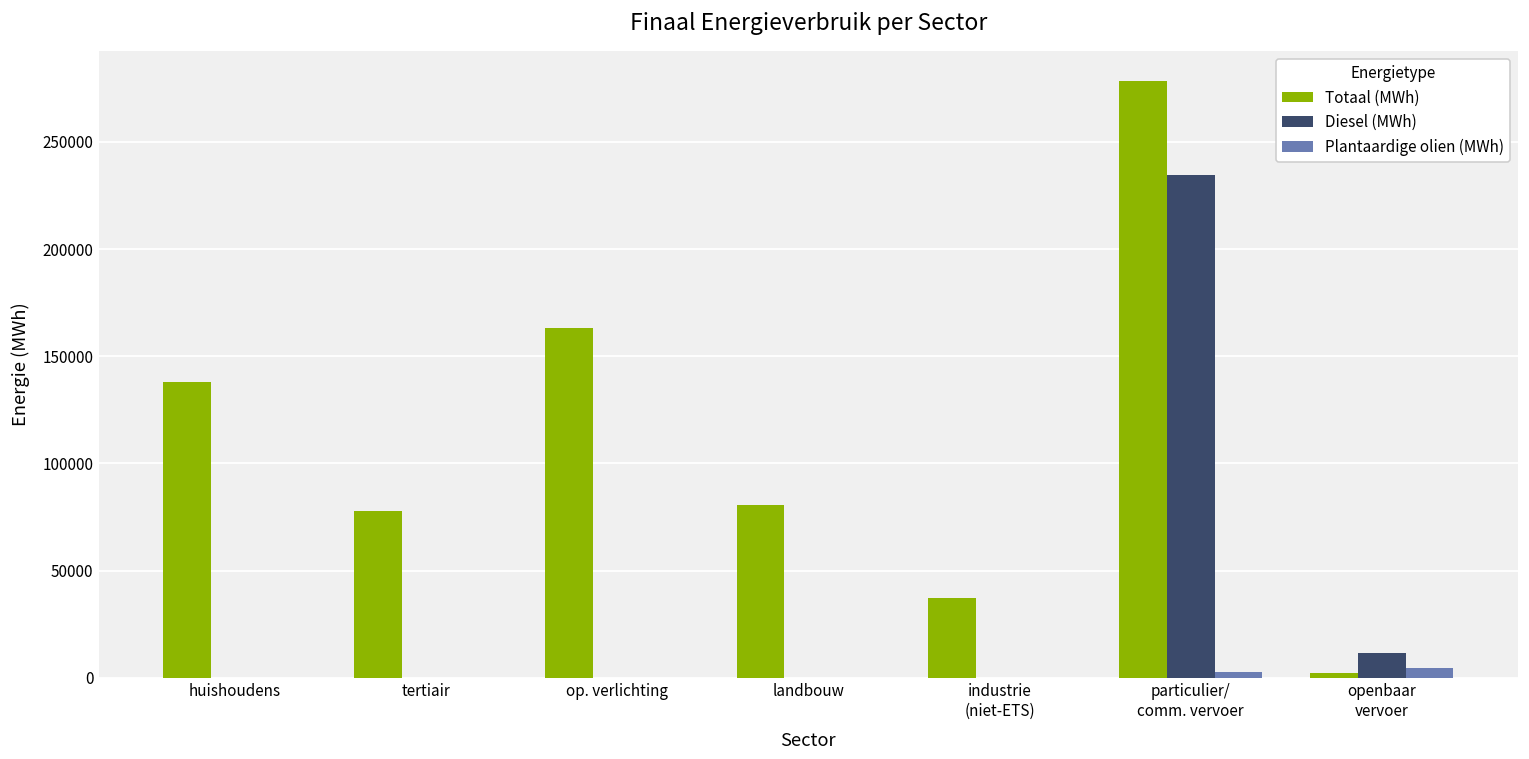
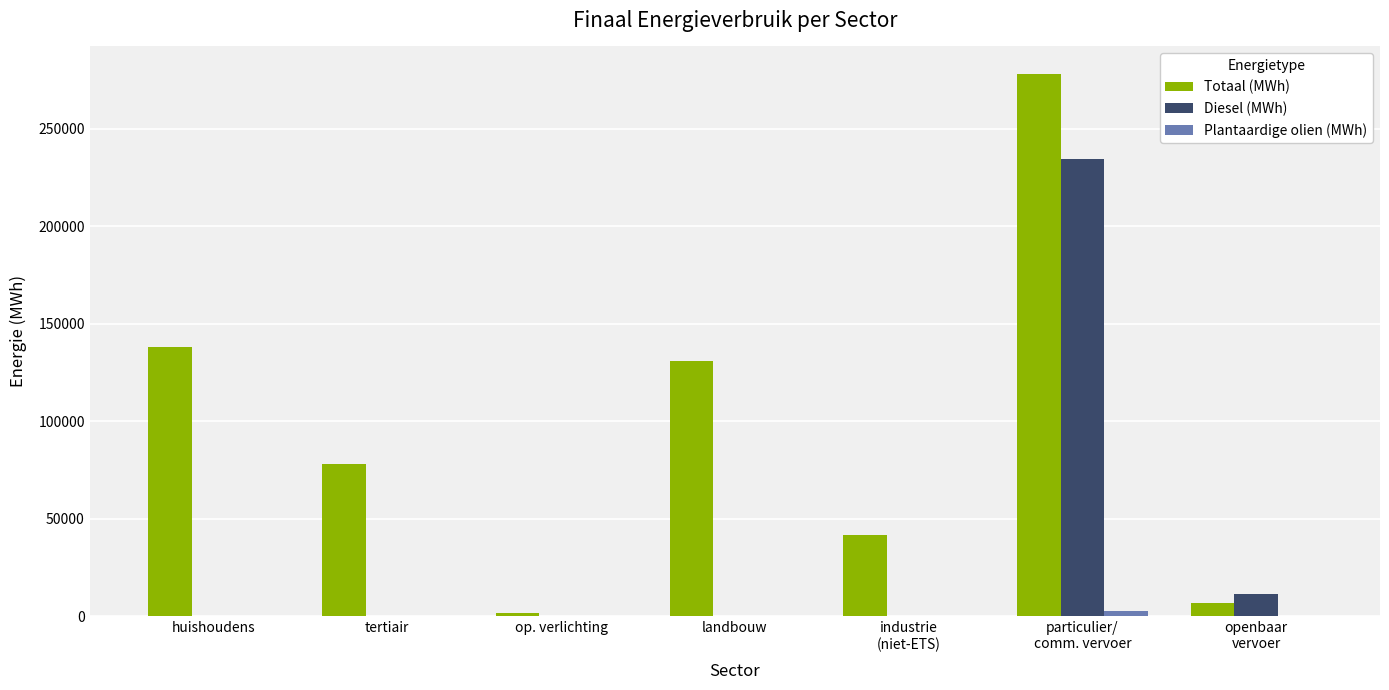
Totaal (MWh), op. verlichting: 163000 -> 2000
Totaal (MWh), landbouw: 80000 -> 131000
Totaal (MWh), industrie (niet-ETS): 37000 -> 42000
Totaal (MWh), openbaar vervoer: 2000 -> 7000
Plantaardige olien (MWh), openbaar vervoer: 4000 -> 0
